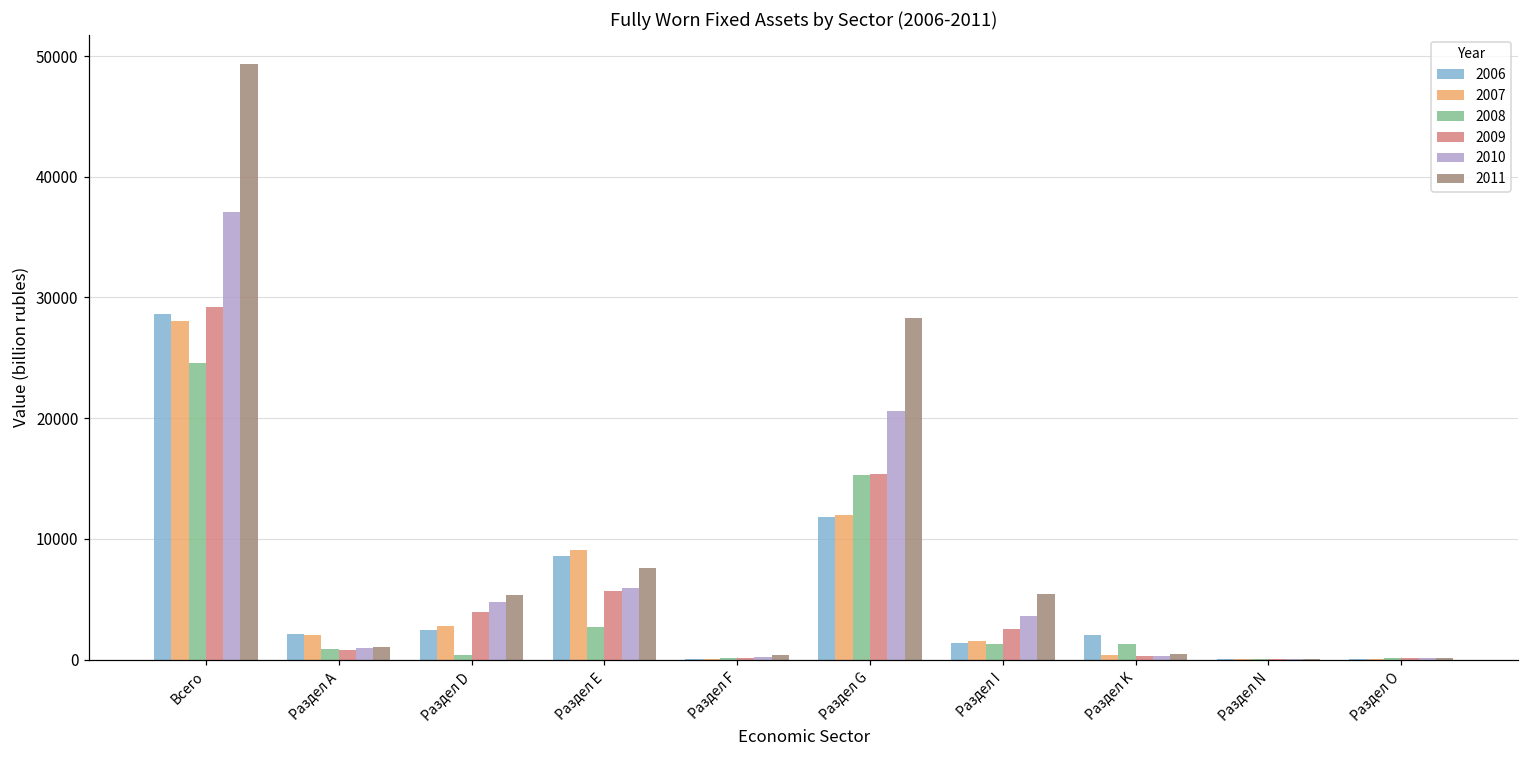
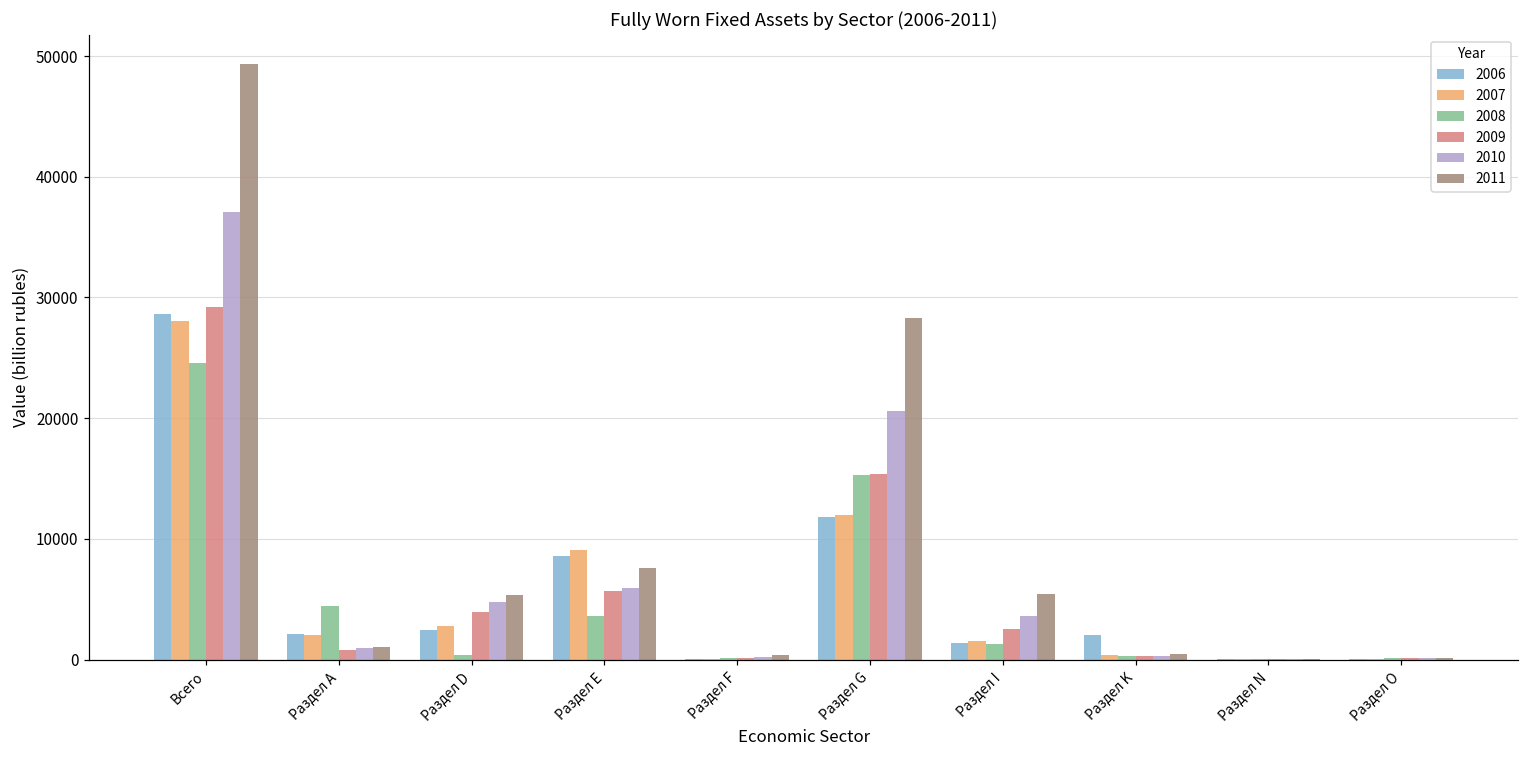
2008, Раздел А: 900 -> 4400
2008, Раздел Е: 2700 -> 3600
2008, Раздел K: 1300 -> 200
